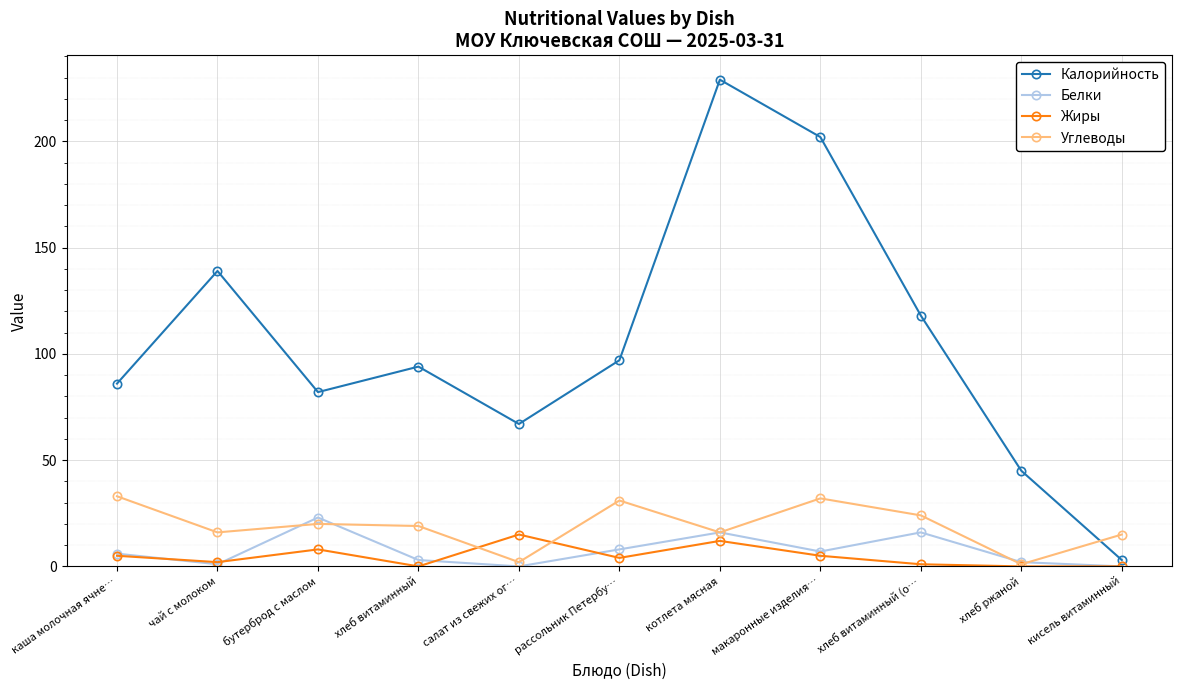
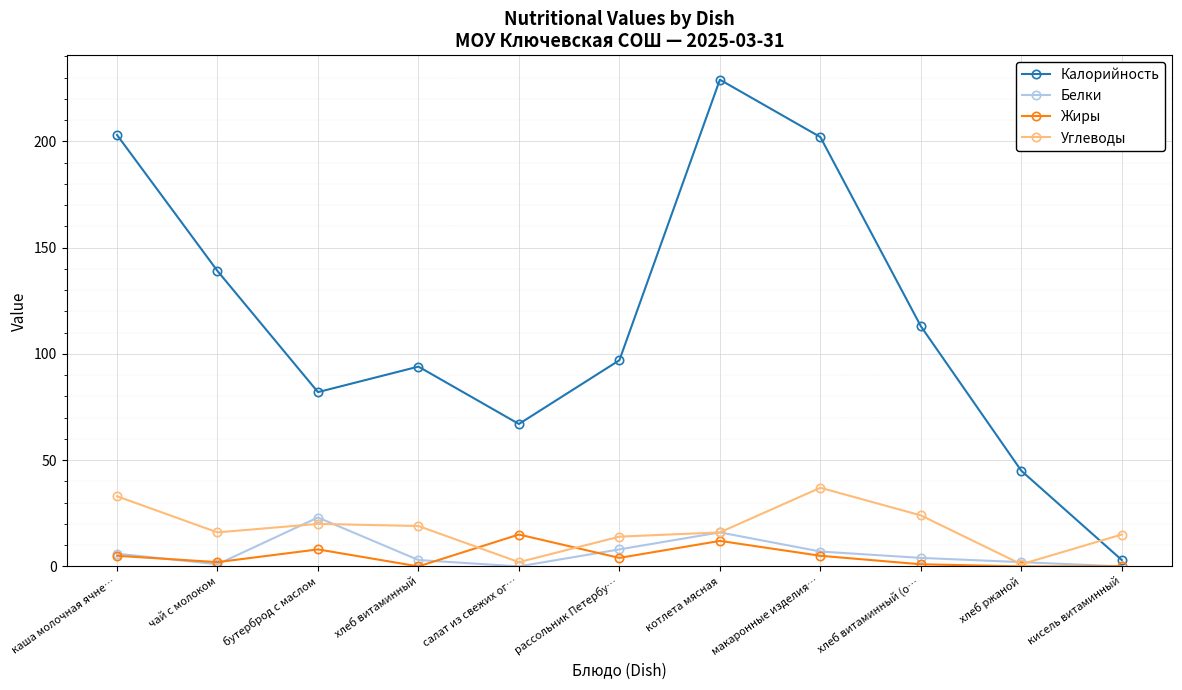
Калорийность, каша молочная ячне…: 86 -> 203
Углеводы, рассольник Петербу…: 31 -> 14
Углеводы, макаронные изделия…: 32 -> 37
Калорийность, хлеб витаминный (о…: 118 -> 113
Белки, хлеб витаминный (о…: 16 -> 4
